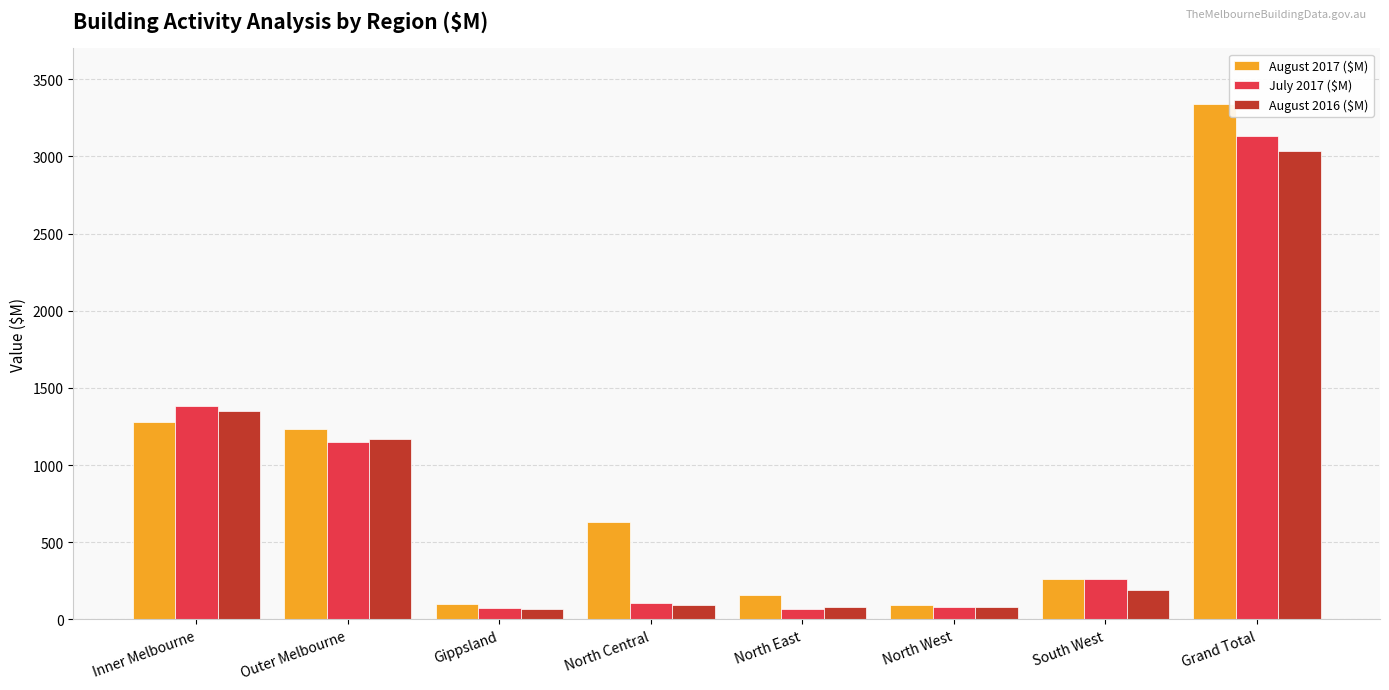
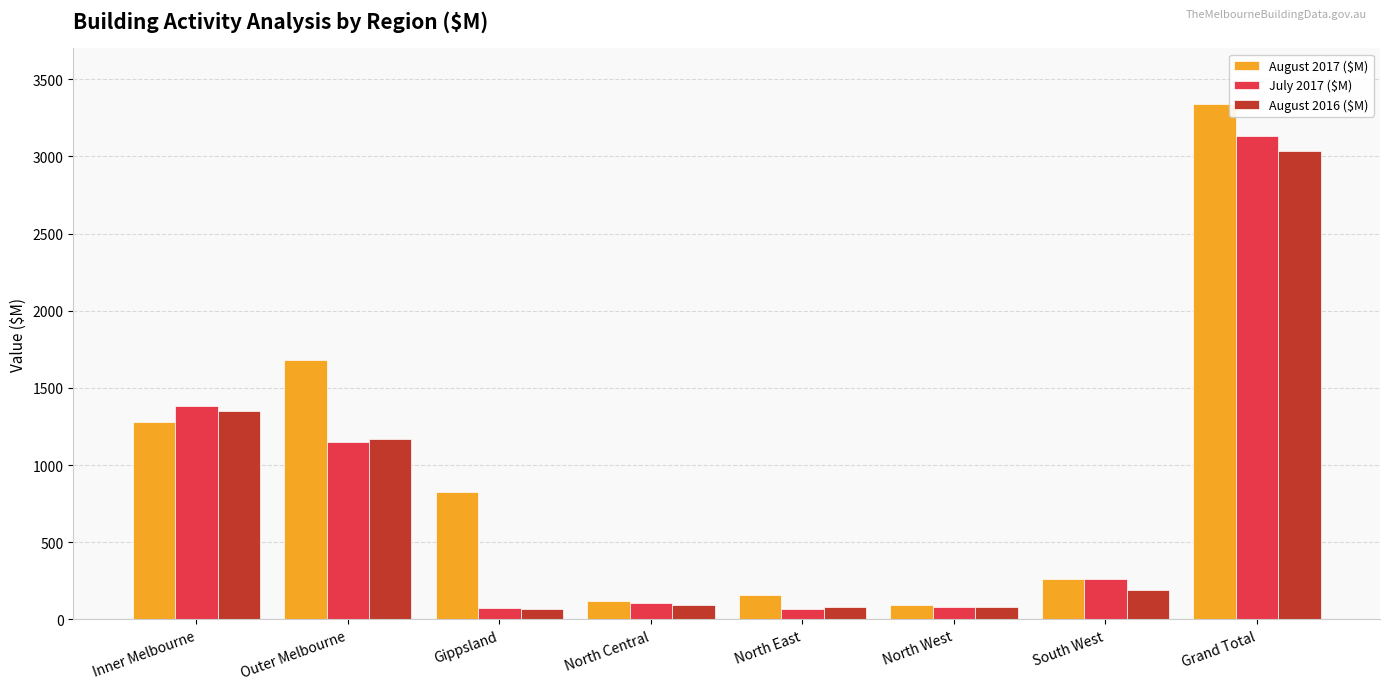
August 2017 ($M), Outer Melbourne: 1240 -> 1680
August 2017 ($M), Gippsland: 100 -> 820
August 2017 ($M), North Central: 630 -> 120
